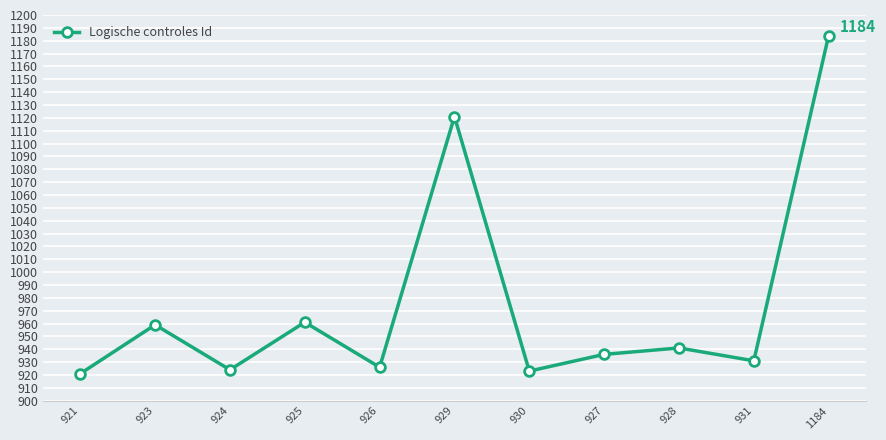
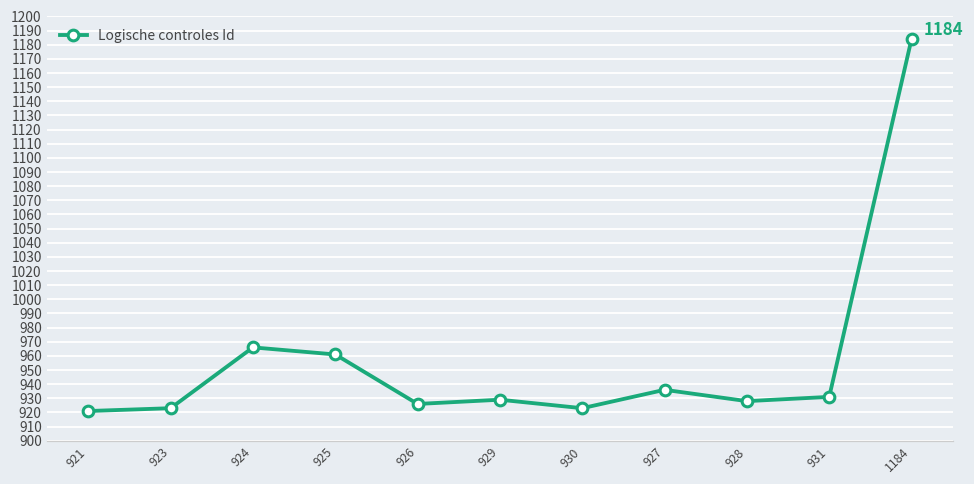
923: 959 -> 923
924: 924 -> 966
929: 1121 -> 929
928: 941 -> 928
